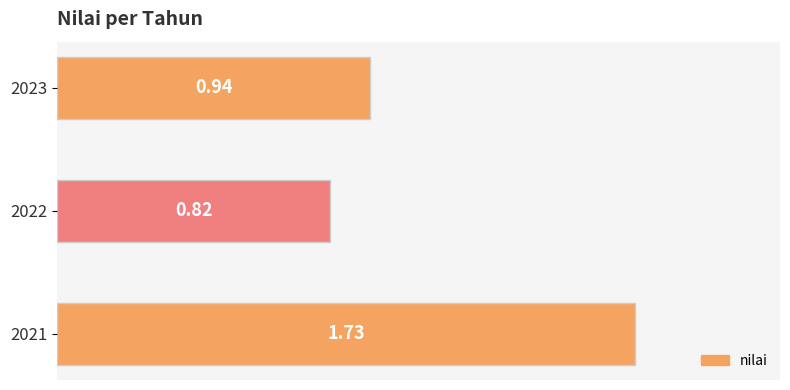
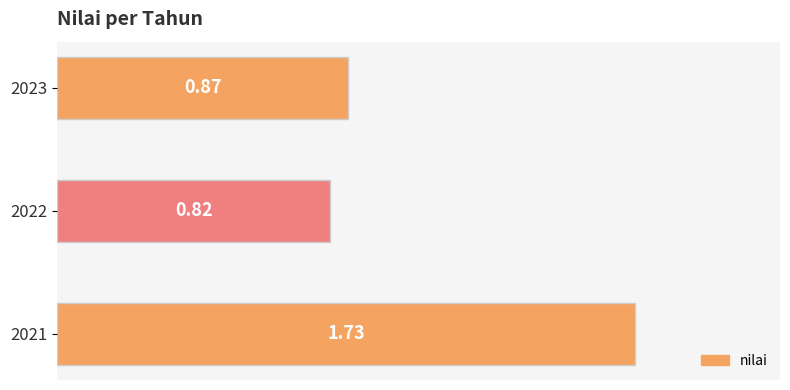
2023: 0.94 -> 0.87
